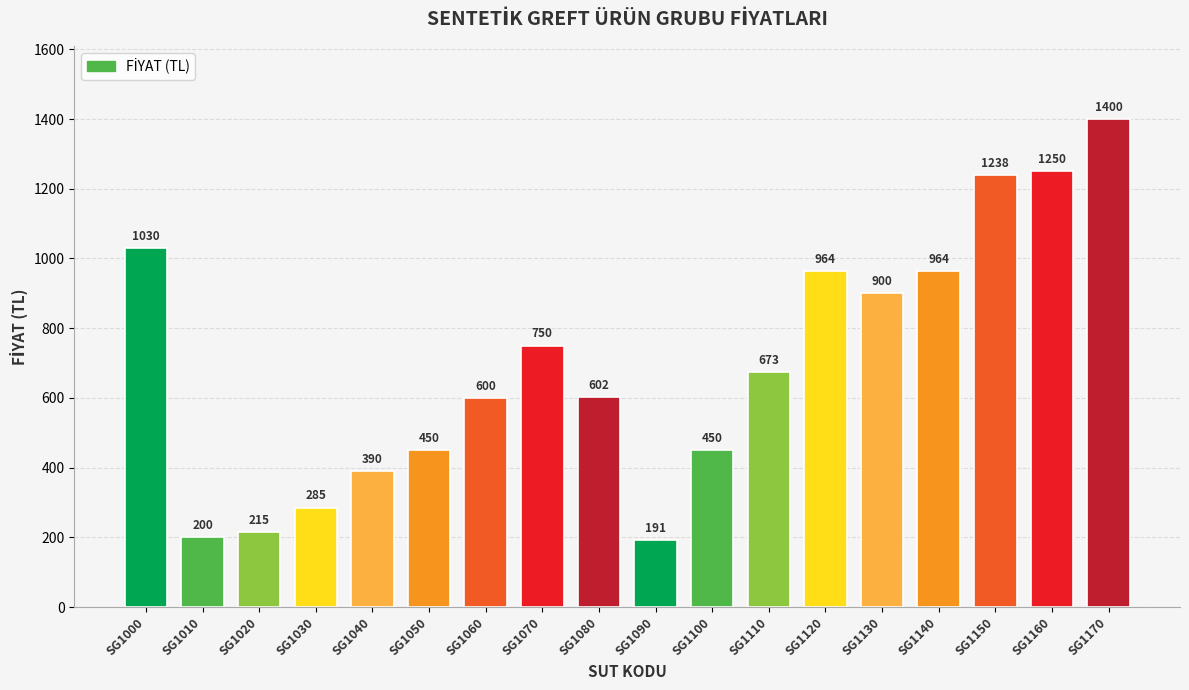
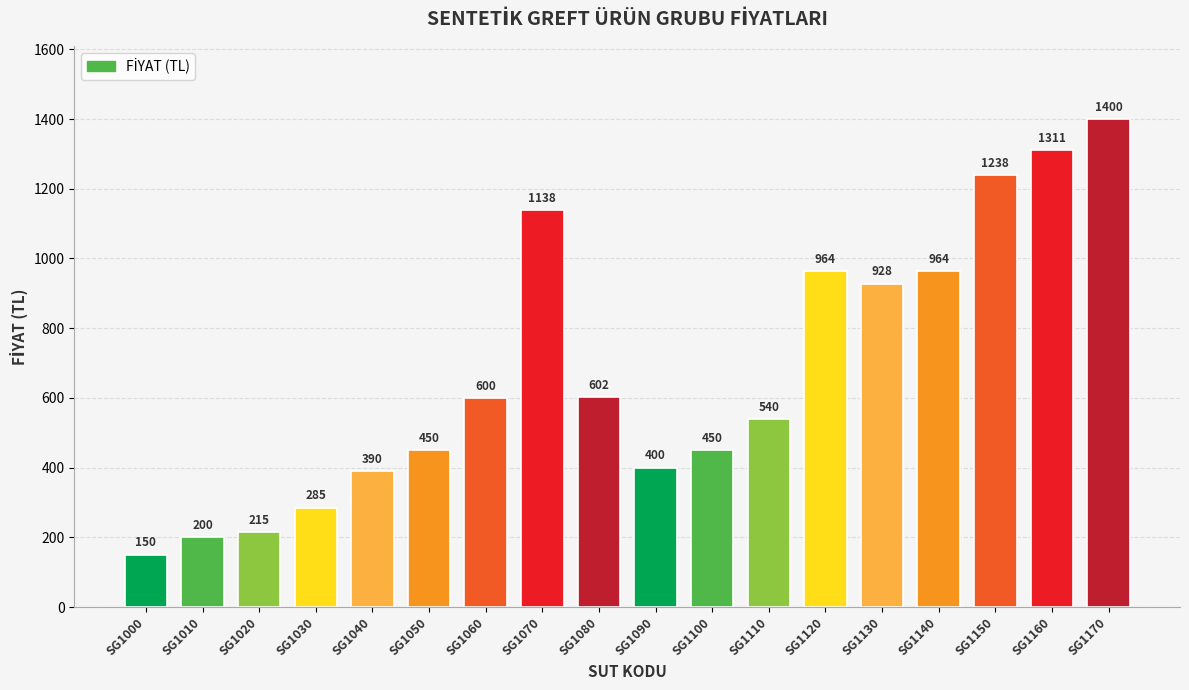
SG1000: 1030 -> 150
SG1070: 750 -> 1138
SG1090: 191 -> 400
SG1110: 673 -> 540
SG1130: 900 -> 928
SG1160: 1250 -> 1311
